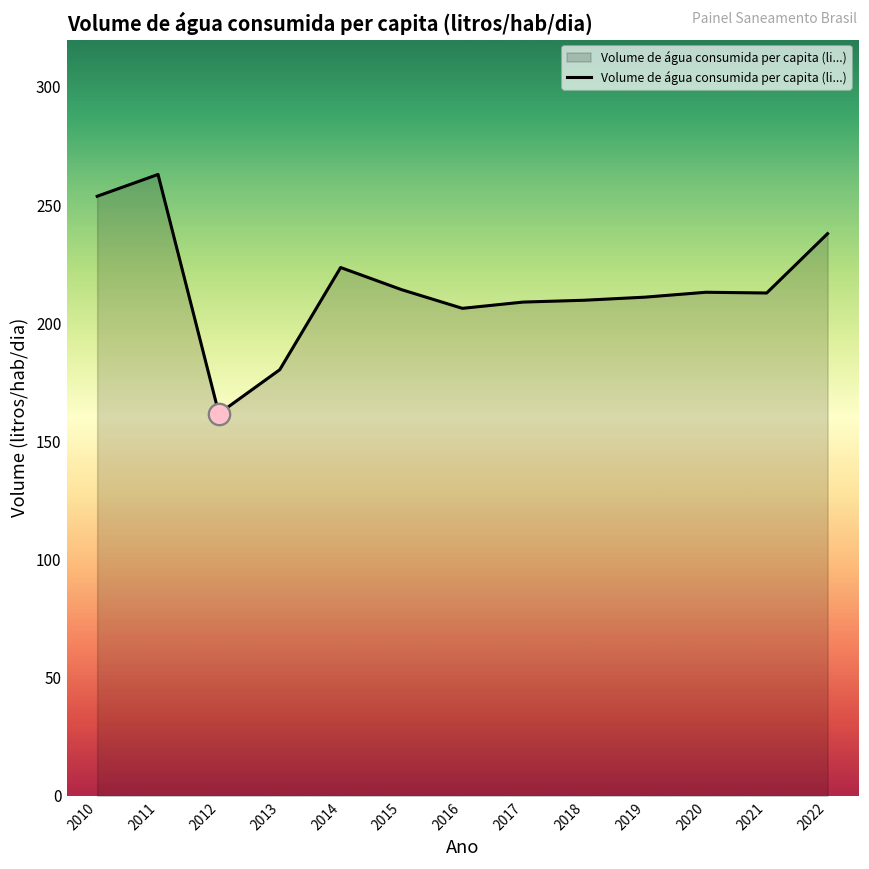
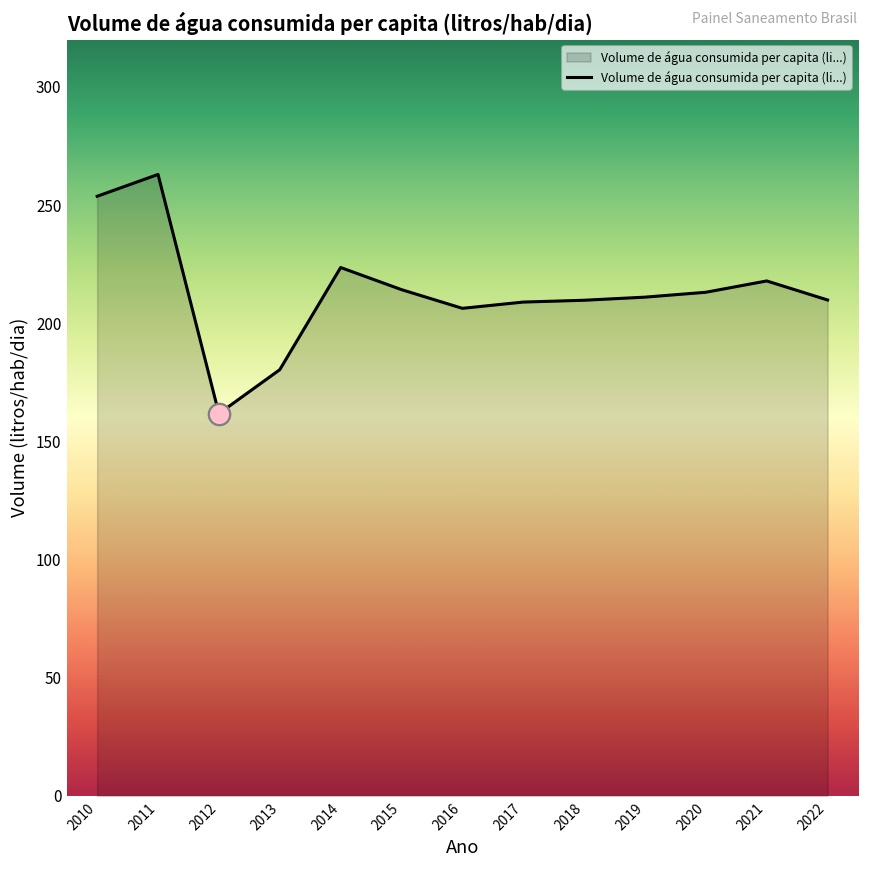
Volume de água consumida per capita (li...), 2021: 213 -> 218
Volume de água consumida per capita (li...), 2022: 238 -> 210
